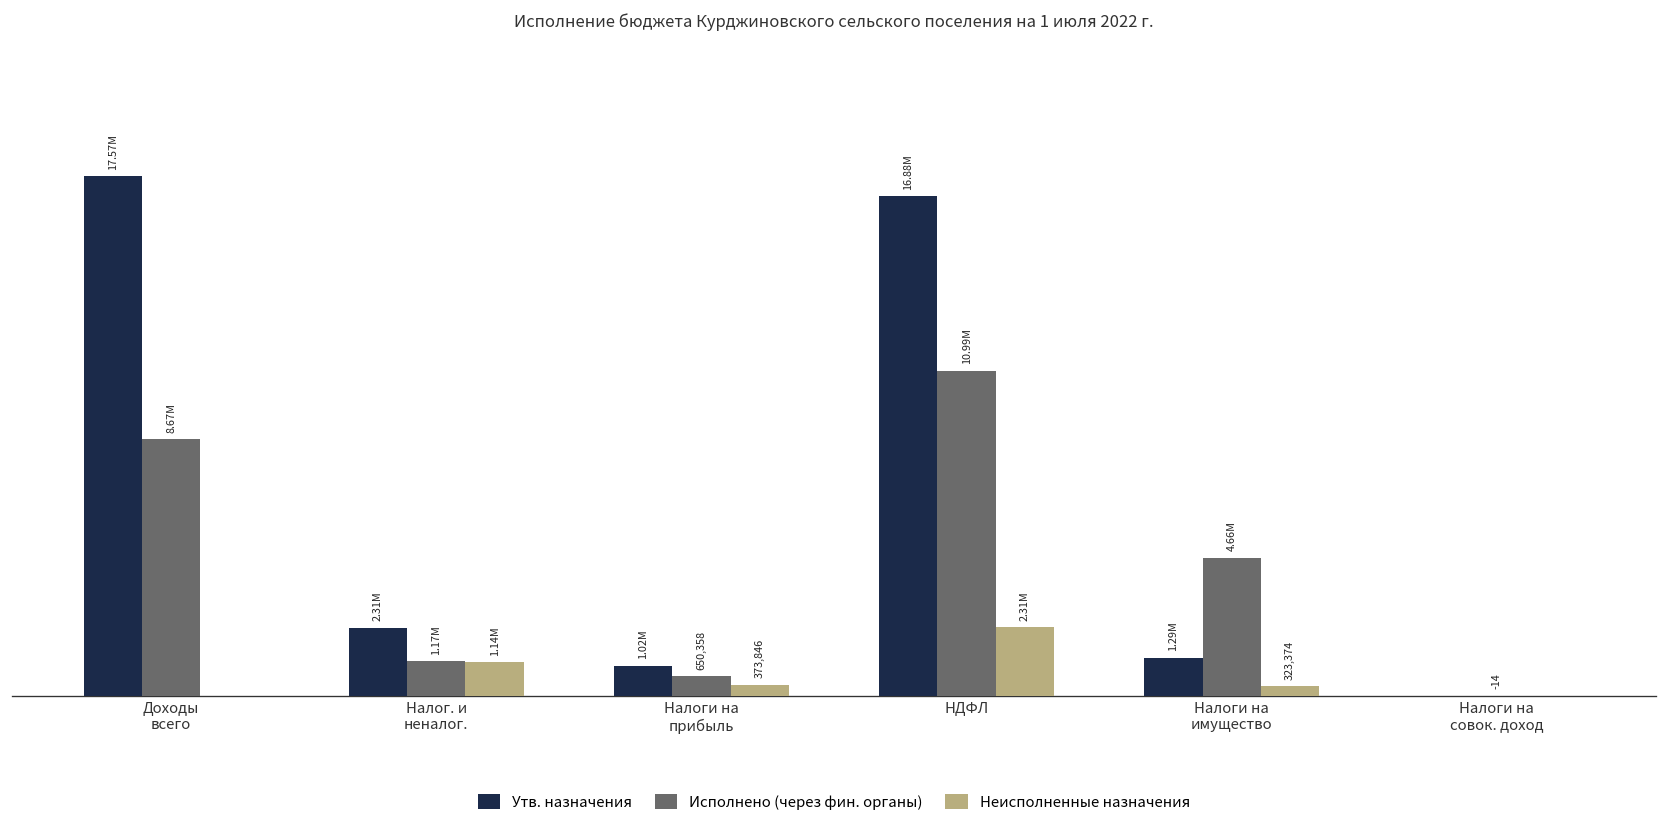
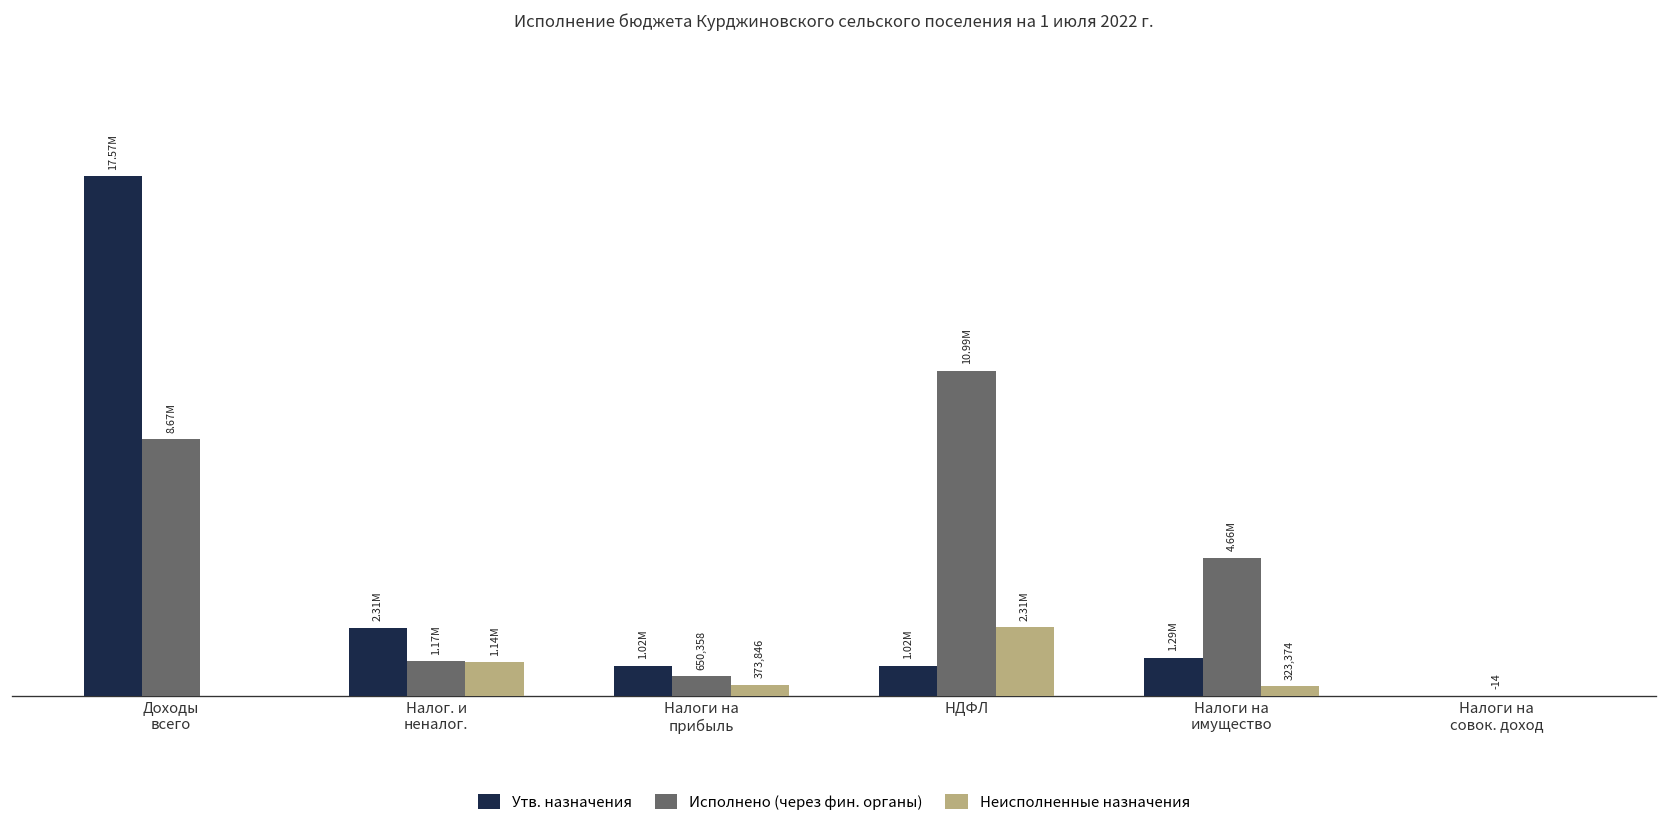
Утв. назначения, НДФЛ: 16.88M -> 1.02M
